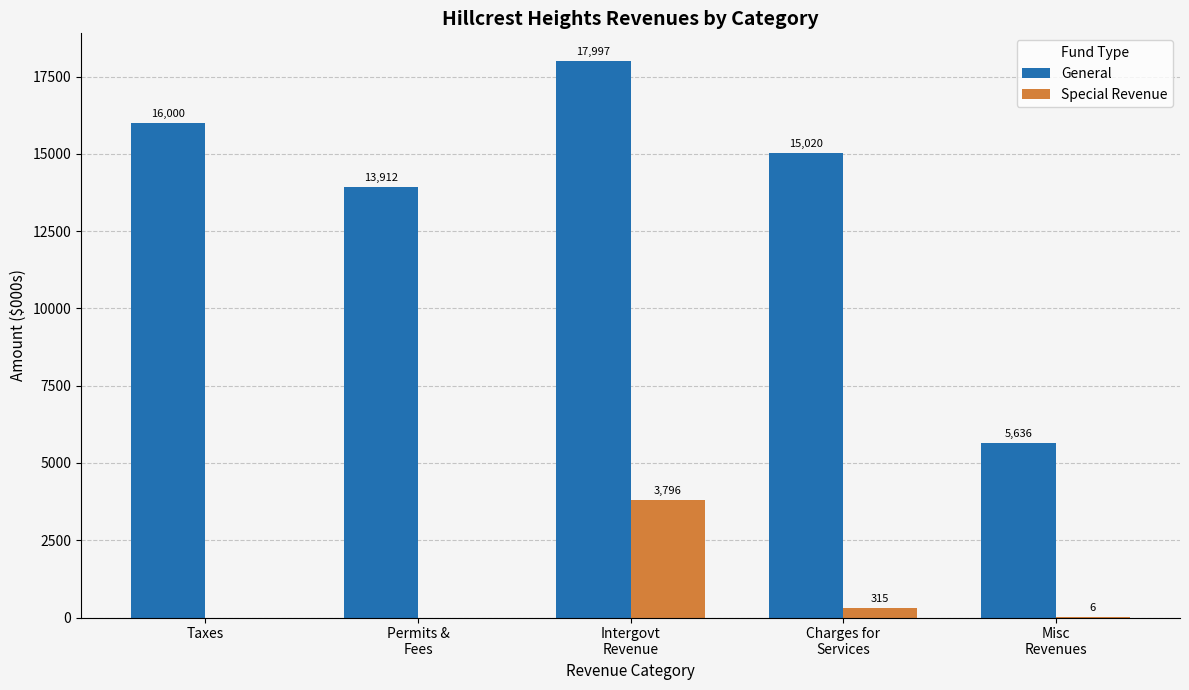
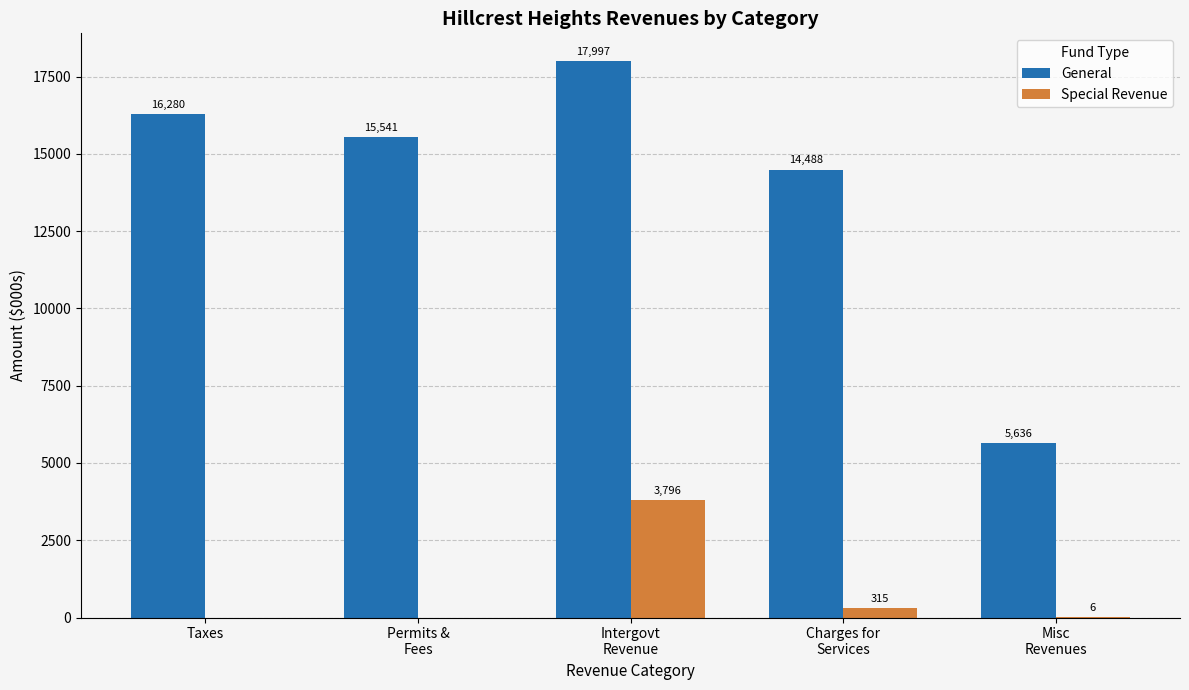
General, Taxes: 16,000 -> 16,280
General, Permits & Fees: 13,912 -> 15,541
General, Charges for Services: 15,020 -> 14,488
